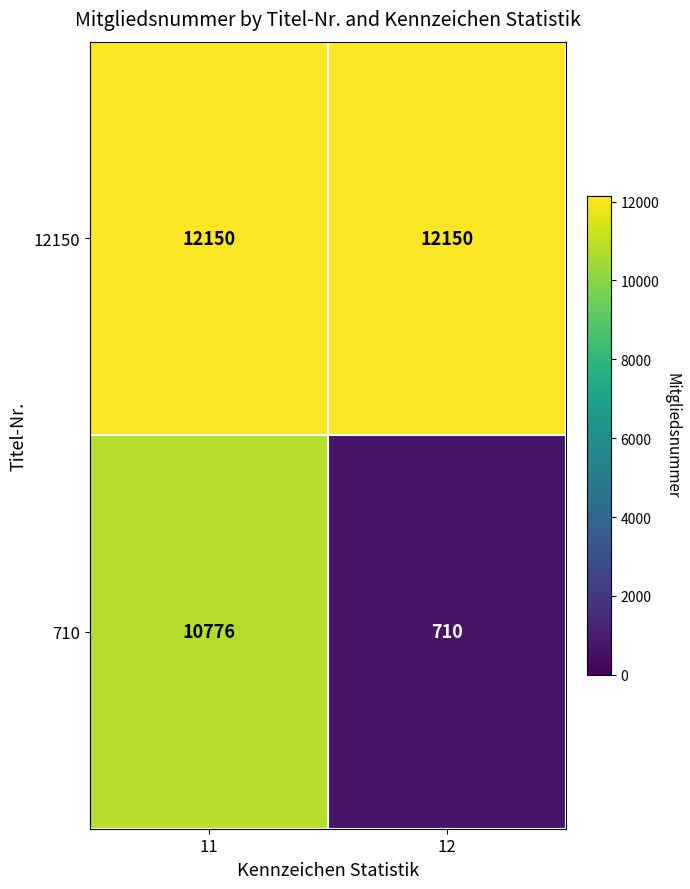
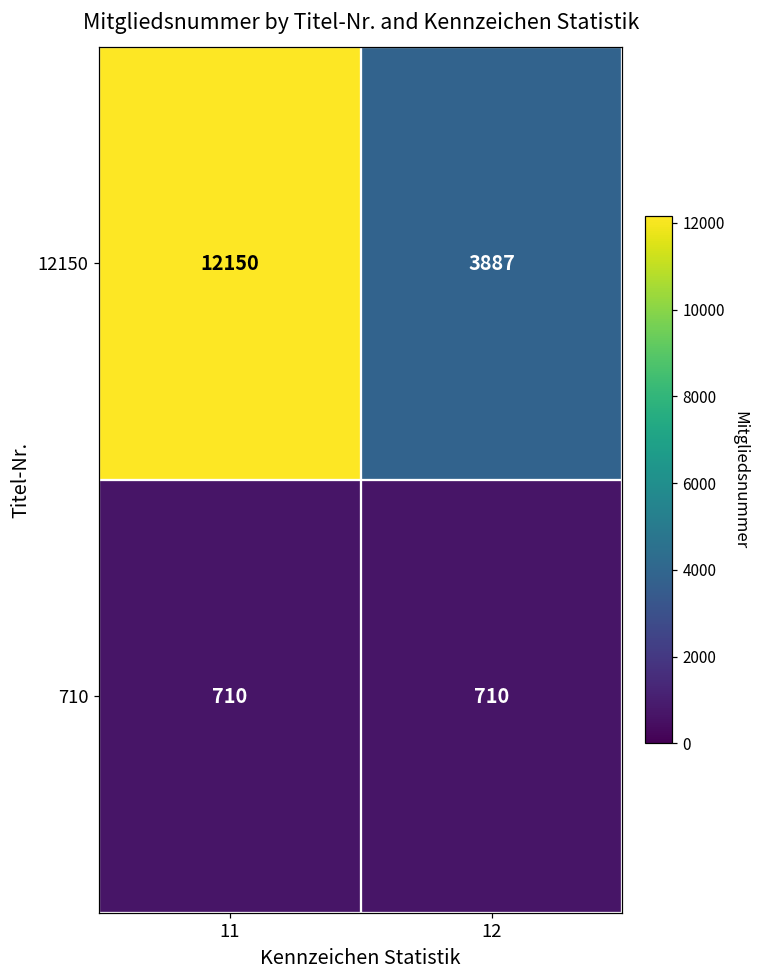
12150, 12: 12150 -> 3887
710, 11: 10776 -> 710
